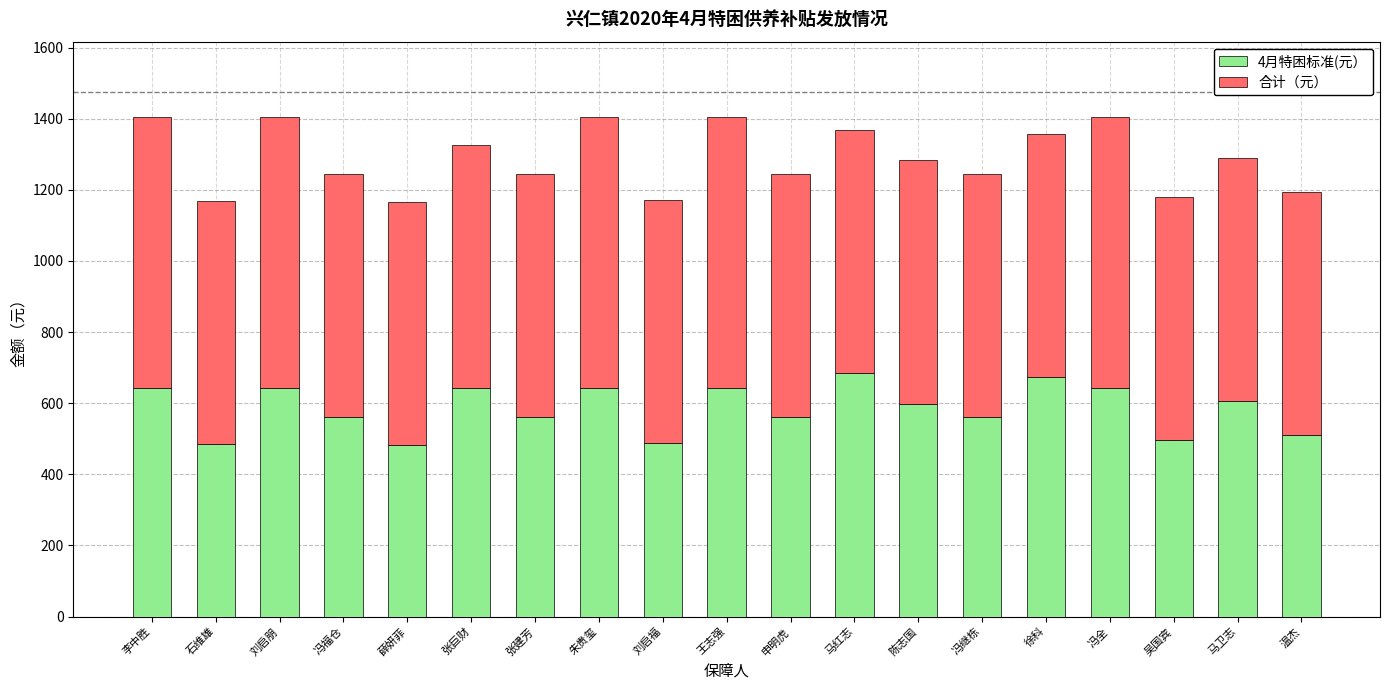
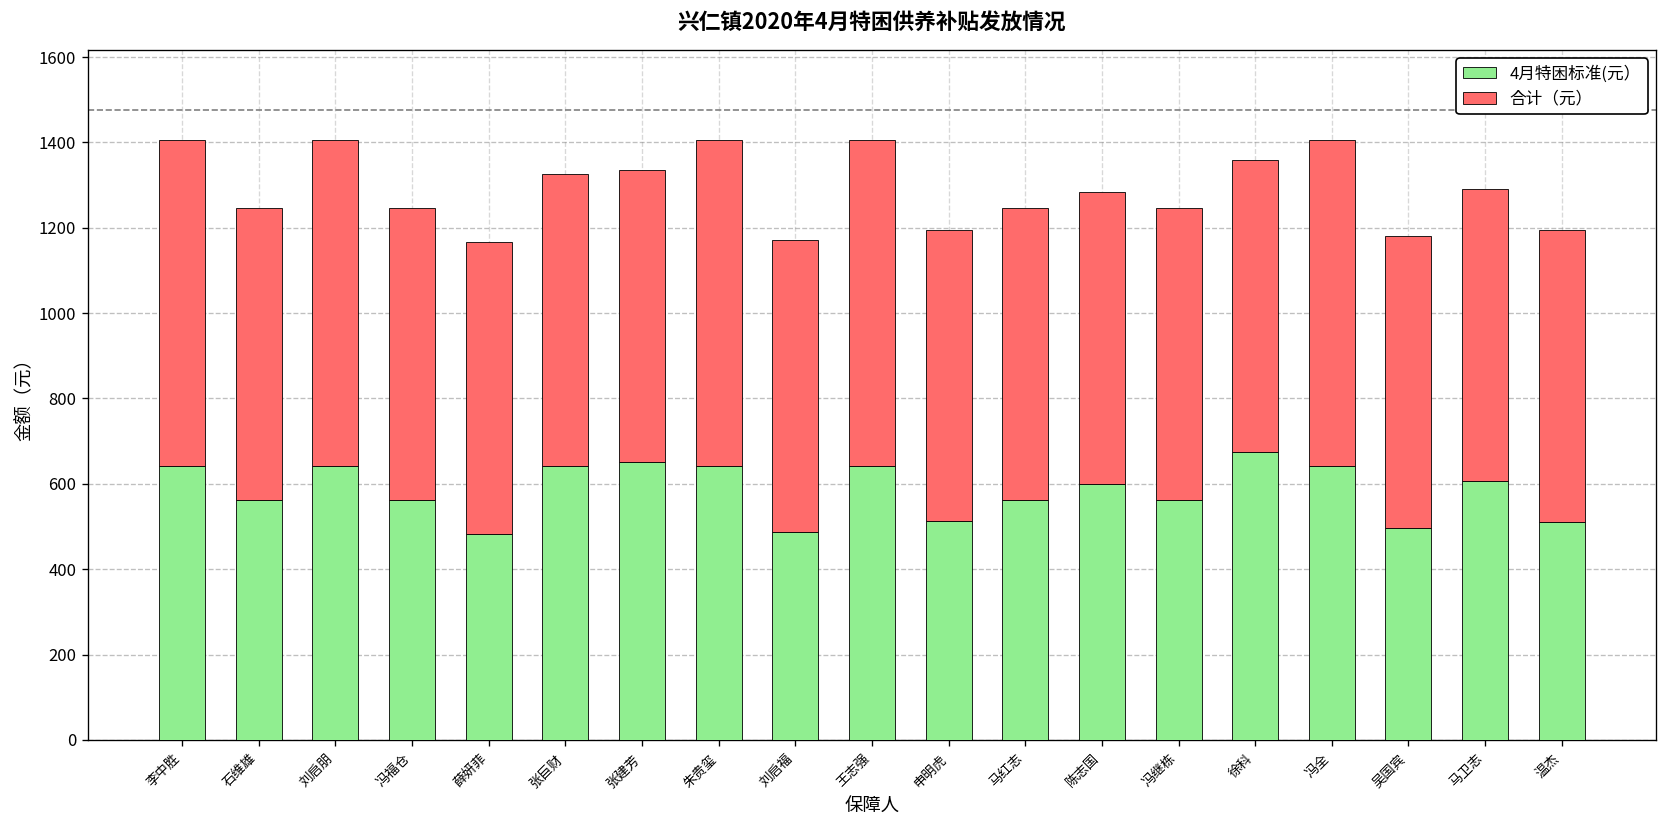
4月特困标准(元）, 石维雄: 480 -> 560
4月特困标准(元）, 张建芳: 560 -> 650
4月特困标准(元）, 申明虎: 560 -> 510
4月特困标准(元）, 马红志: 680 -> 560
